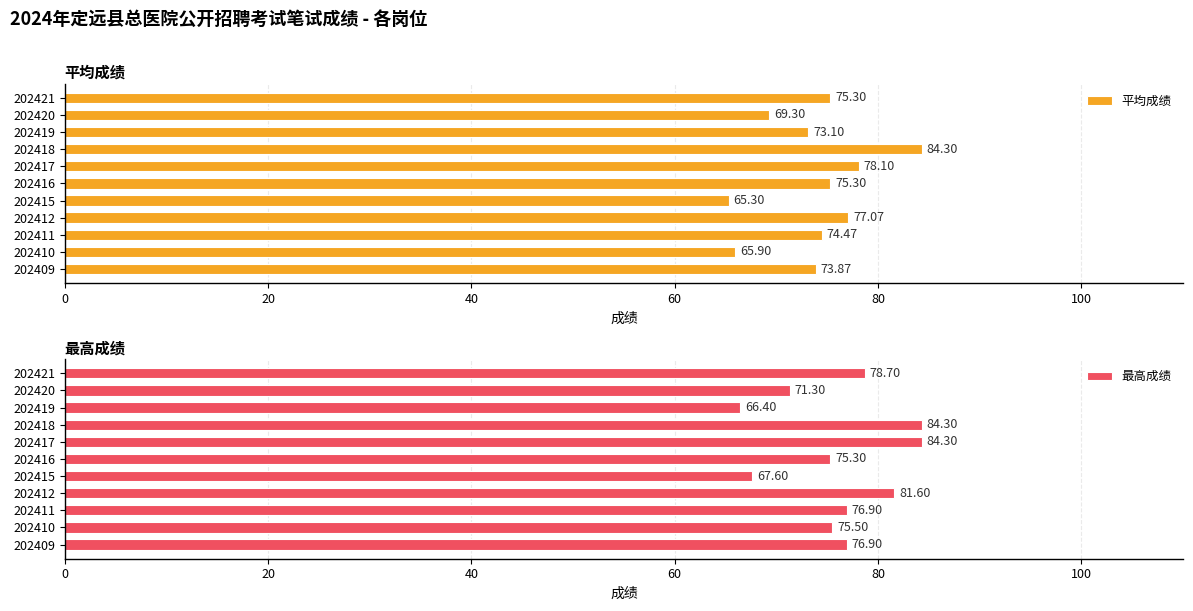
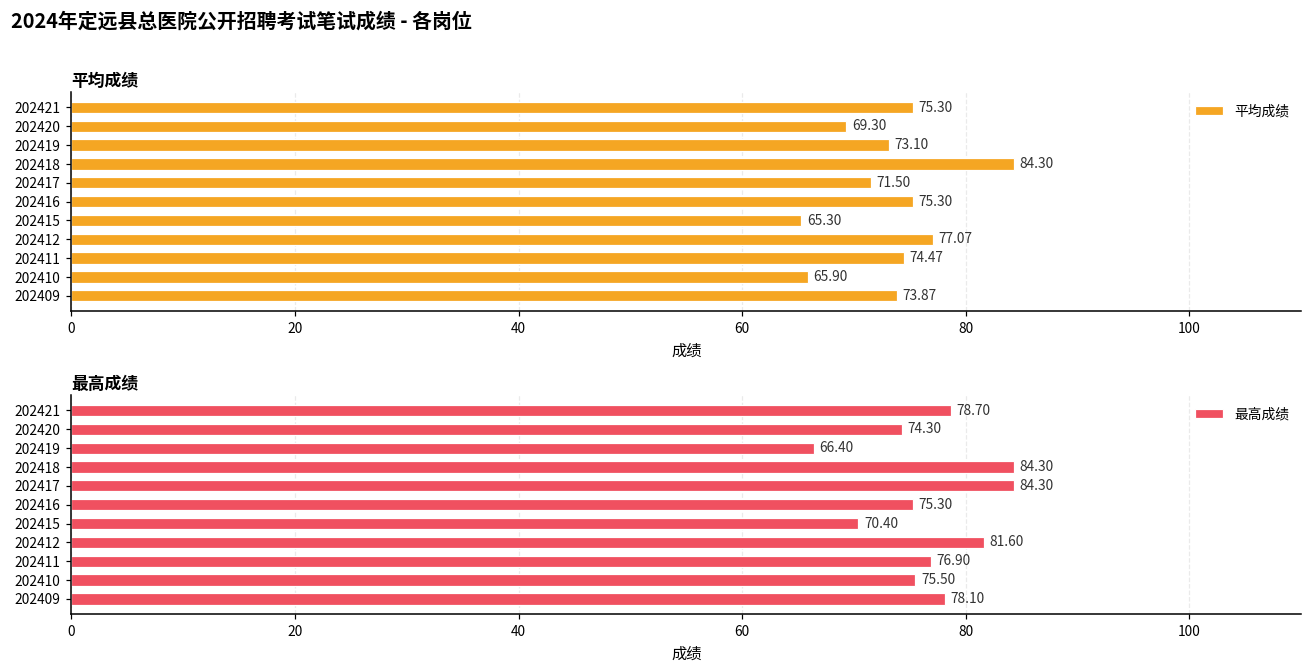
平均成绩, 202417: 78.10 -> 71.50
最高成绩, 202420: 71.30 -> 74.30
最高成绩, 202415: 67.60 -> 70.40
最高成绩, 202409: 76.90 -> 78.10
